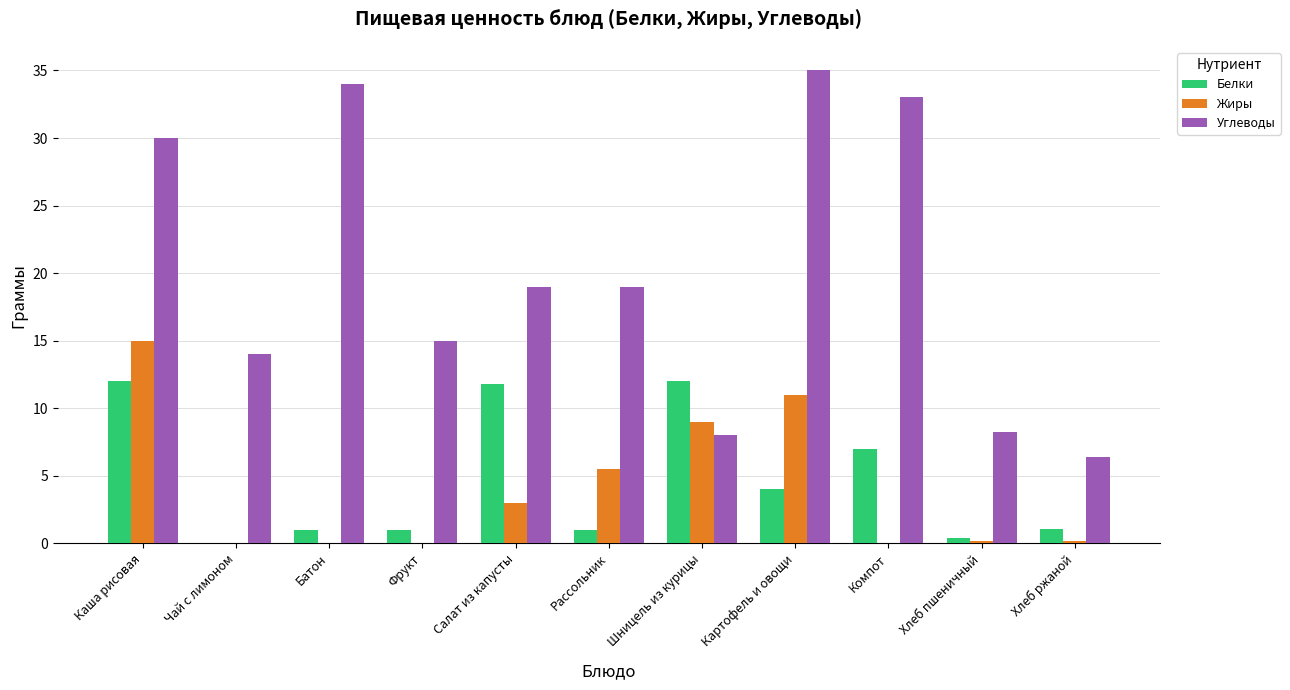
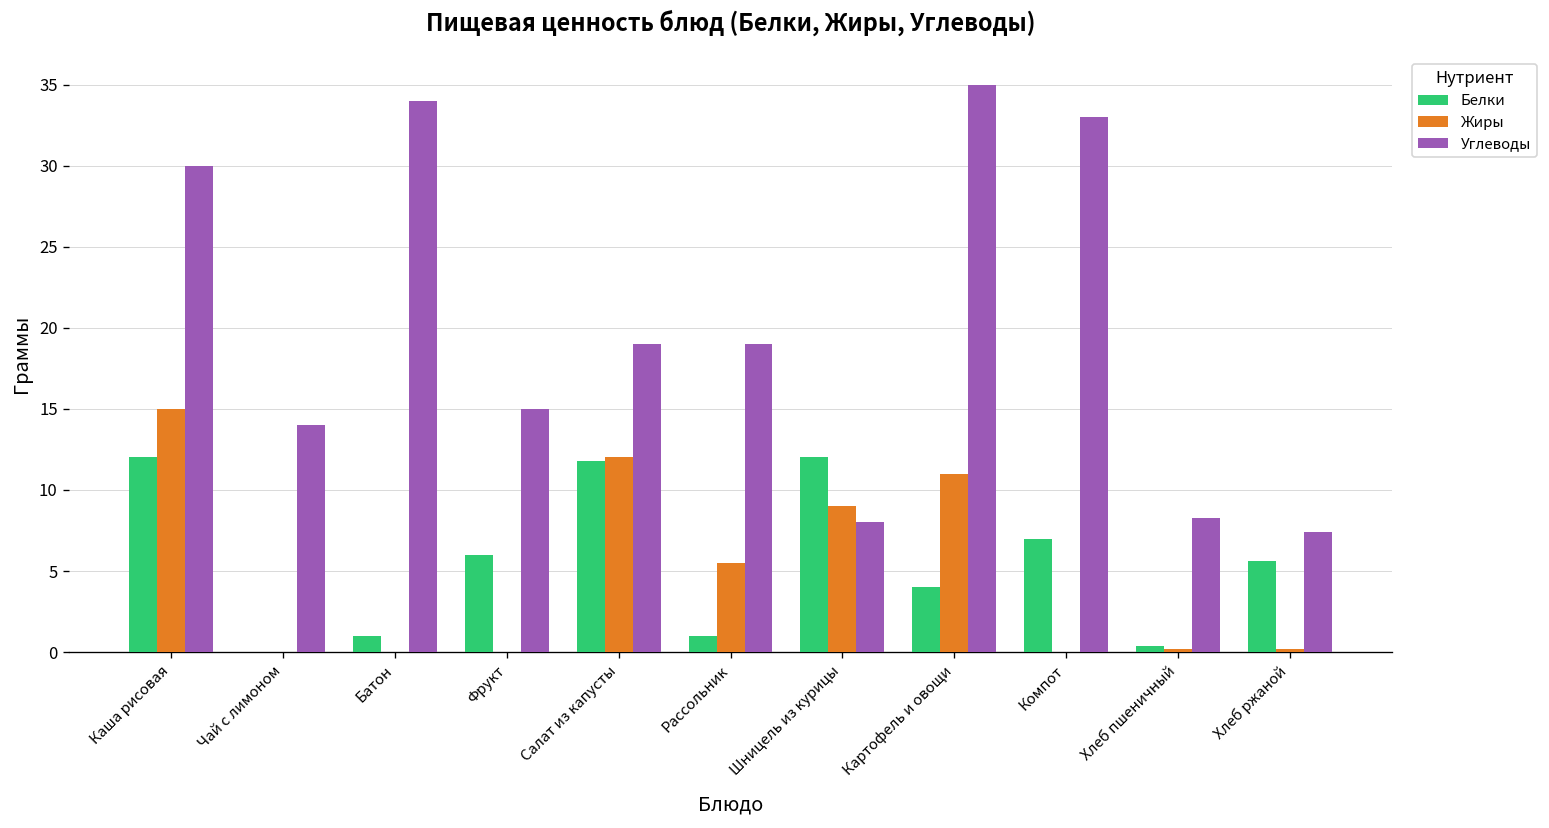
Белки, Фрукт: 1 -> 6
Жиры, Салат из капусты: 3 -> 12
Белки, Хлеб ржаной: 1.1 -> 5.6
Углеводы, Хлеб ржаной: 6.4 -> 7.4
